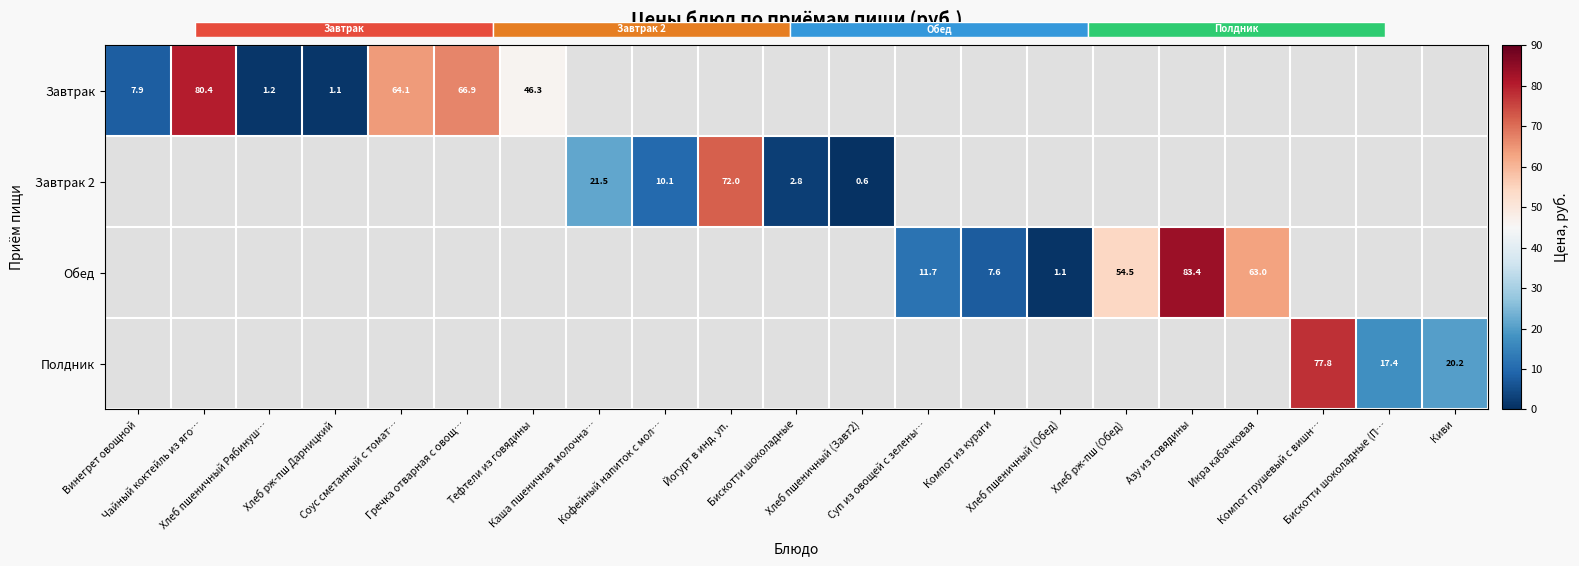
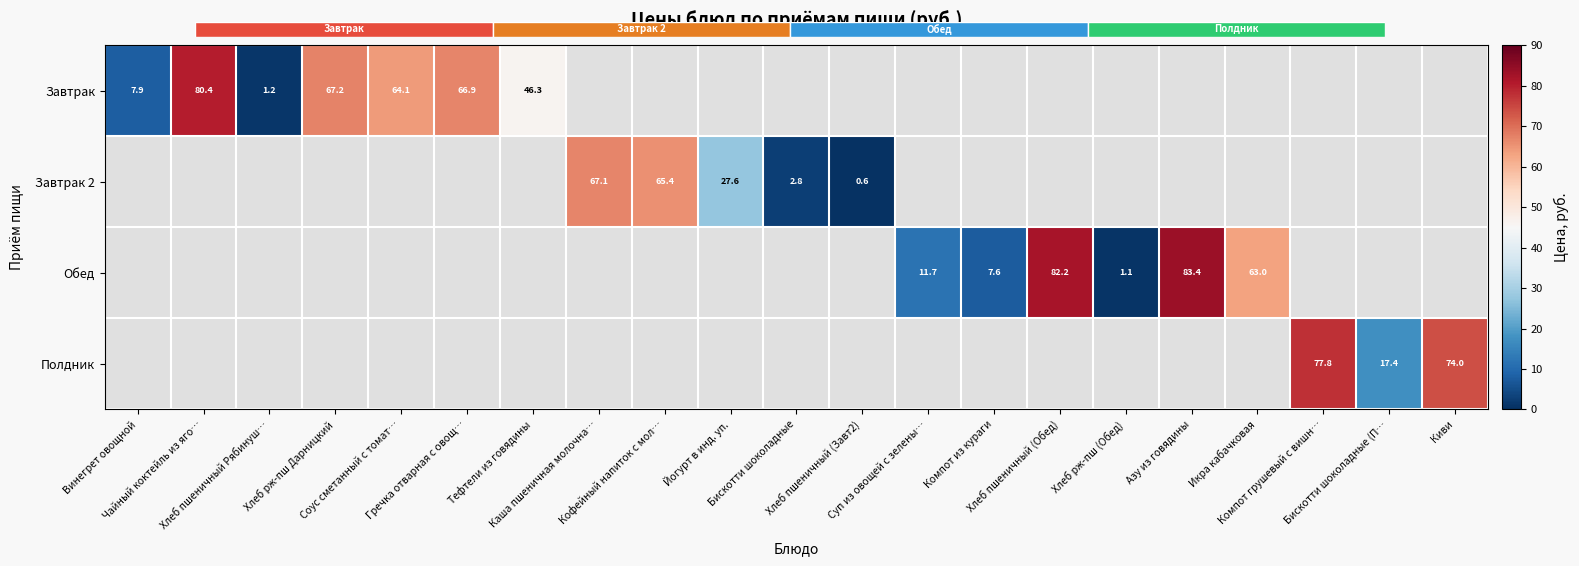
Цены блюд по приёмам пищи (руб.), Завтрак, Хлеб рж-пш Дарницкий: 1.1 -> 67.2
Цены блюд по приёмам пищи (руб.), Завтрак 2, Каша пшеничная молочна…: 21.5 -> 67.1
Цены блюд по приёмам пищи (руб.), Завтрак 2, Кофейный напиток с мол…: 10.1 -> 65.4
Цены блюд по приёмам пищи (руб.), Завтрак 2, Йогурт в инд. уп.: 72.0 -> 27.6
Цены блюд по приёмам пищи (руб.), Обед, Хлеб пшеничный (Обед): 1.1 -> 82.2
Цены блюд по приёмам пищи (руб.), Обед, Хлеб рж-пш (Обед): 54.5 -> 1.1
Цены блюд по приёмам пищи (руб.), Полдник, Киви: 20.2 -> 74.0
